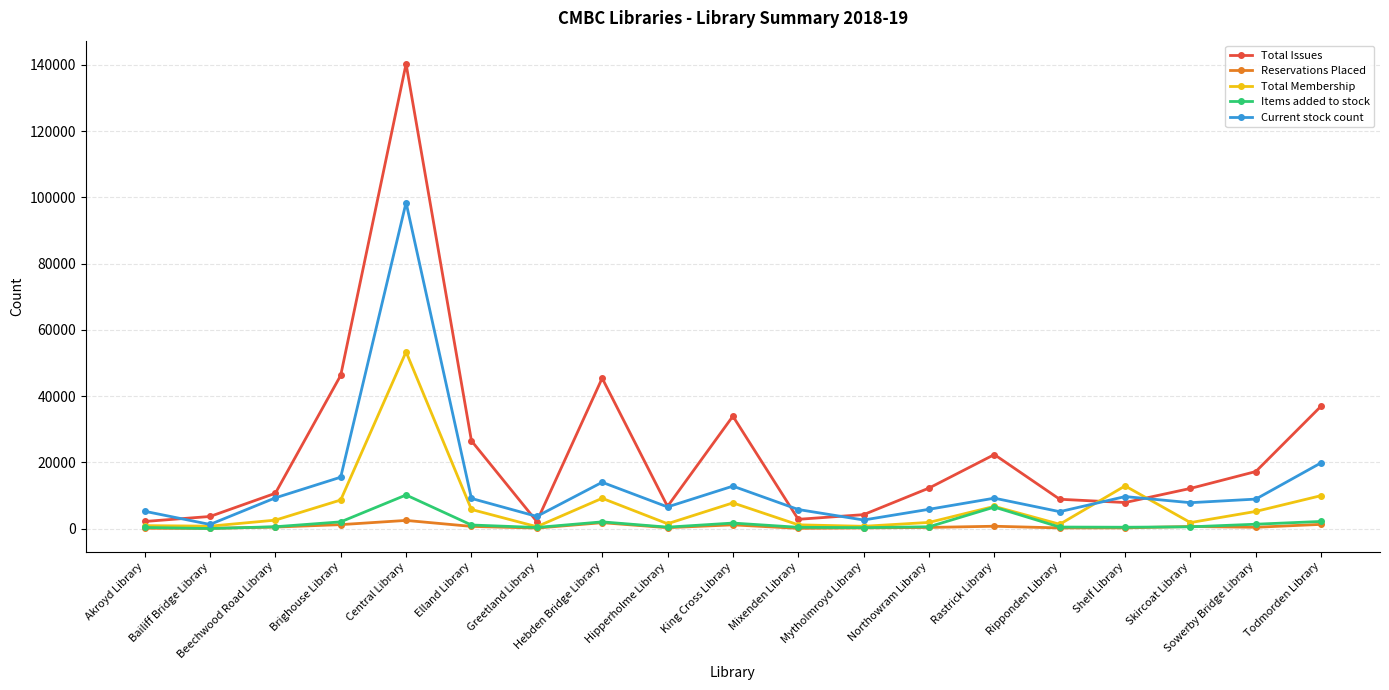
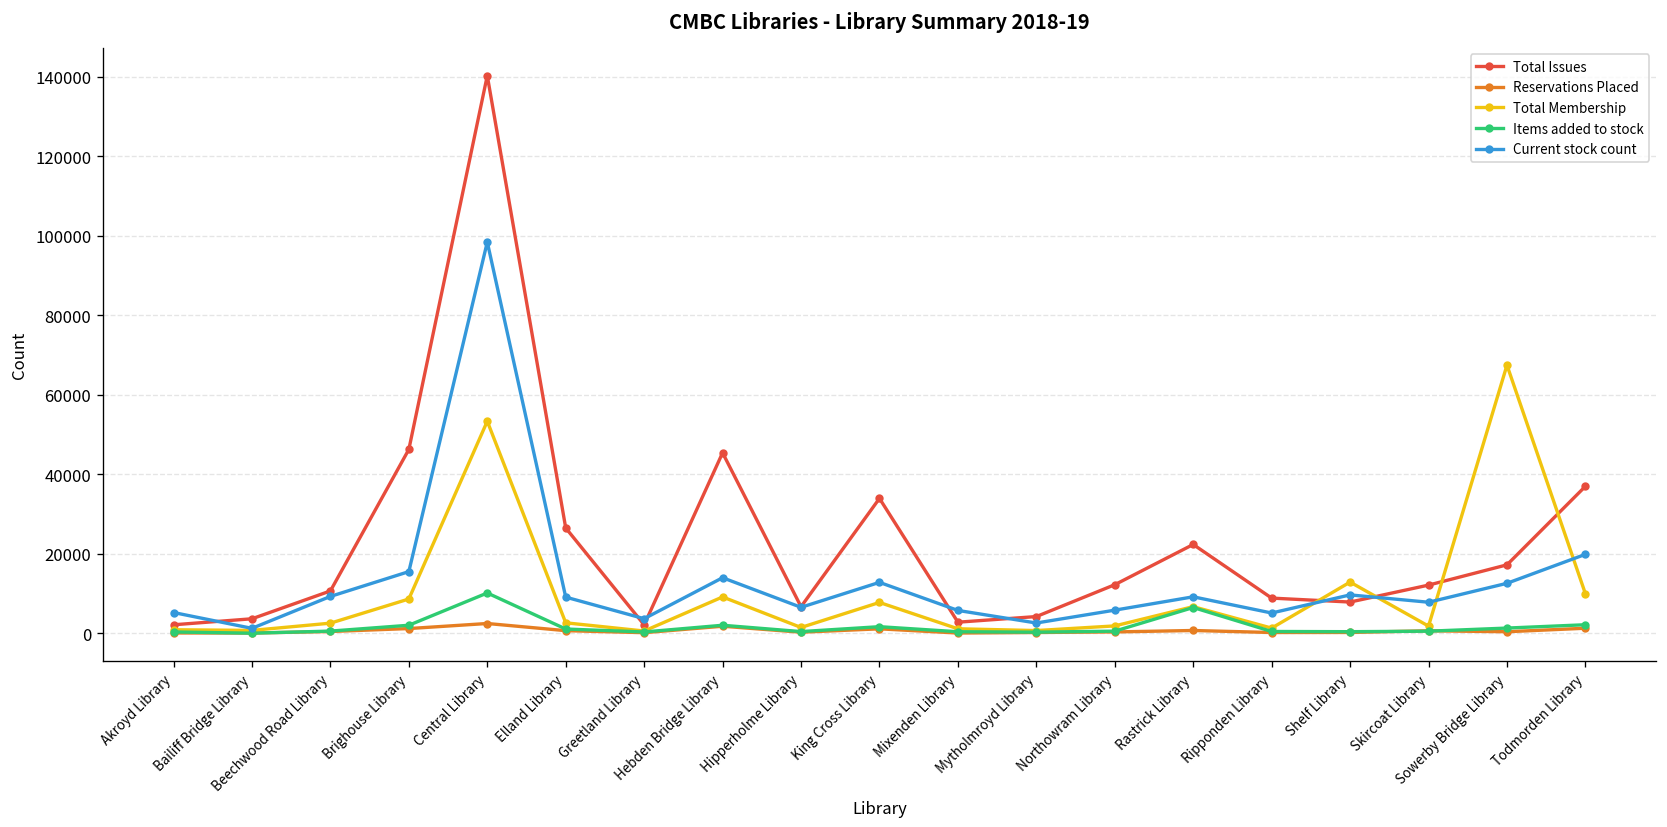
Total Membership, Elland Library: 6000 -> 3000
Total Membership, Sowerby Bridge Library: 5000 -> 67000
Current stock count, Sowerby Bridge Library: 9000 -> 13000
